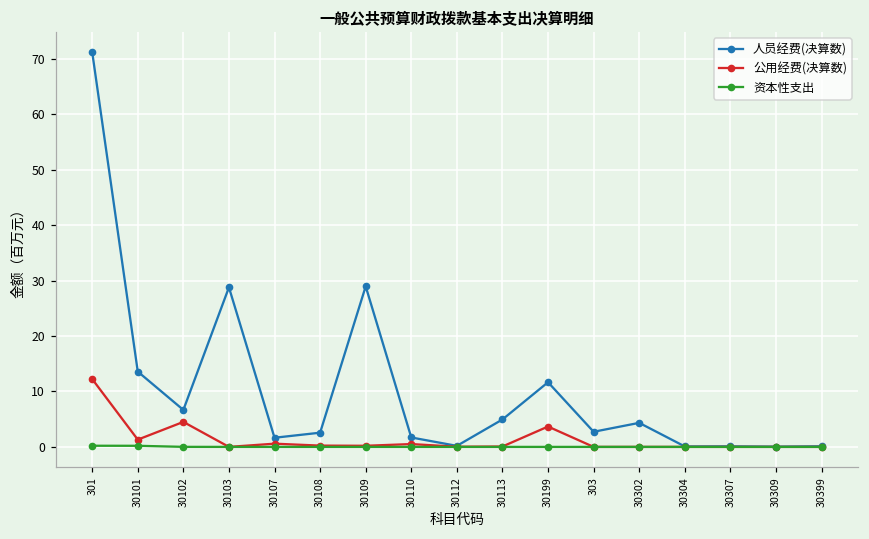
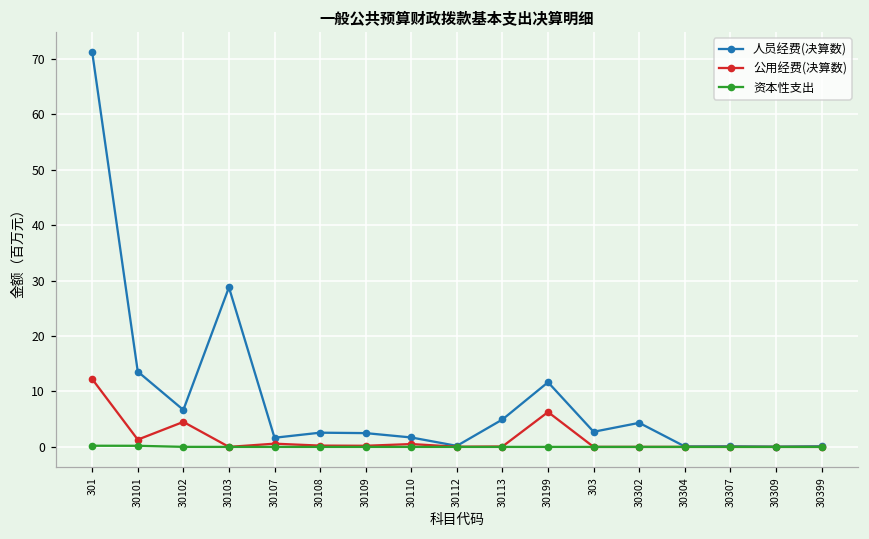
人员经费(决算数), 30109: 29 -> 2
公用经费(决算数), 30199: 4 -> 6
